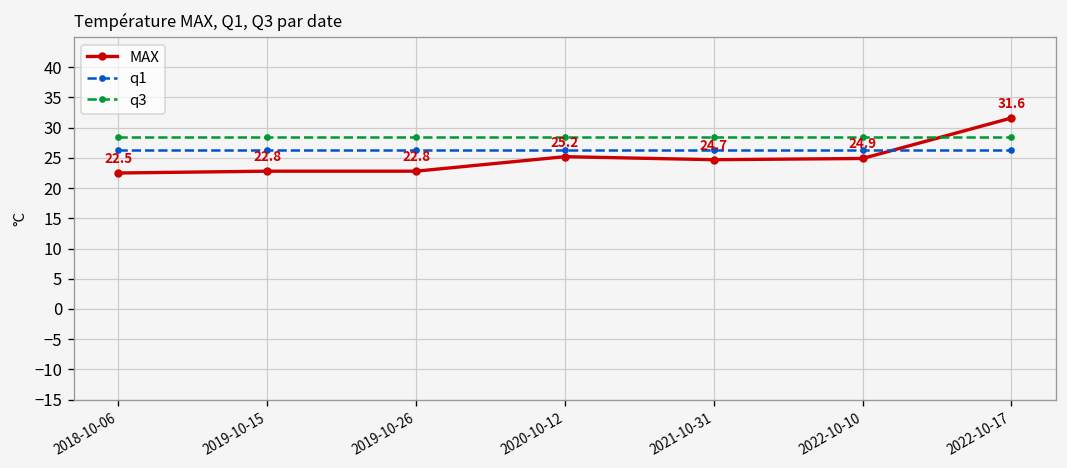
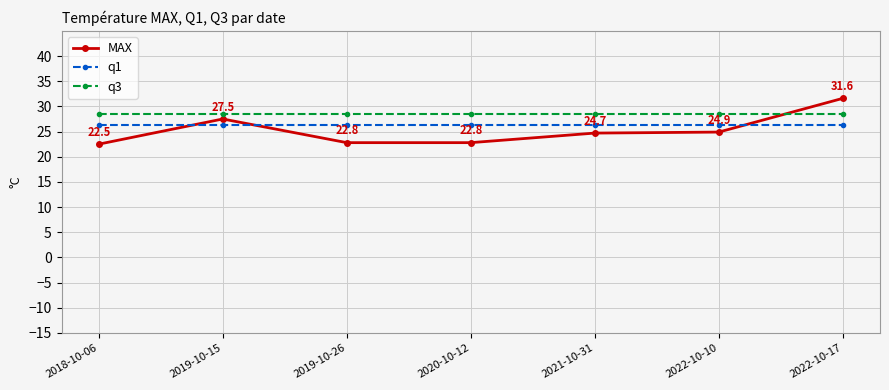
MAX, 2019-10-15: 22.8 -> 27.5
MAX, 2020-10-12: 25.2 -> 22.8
